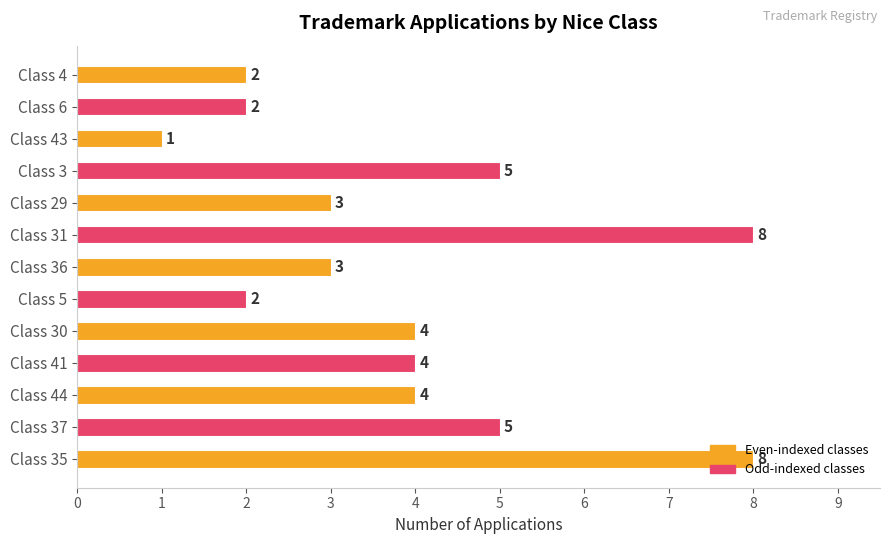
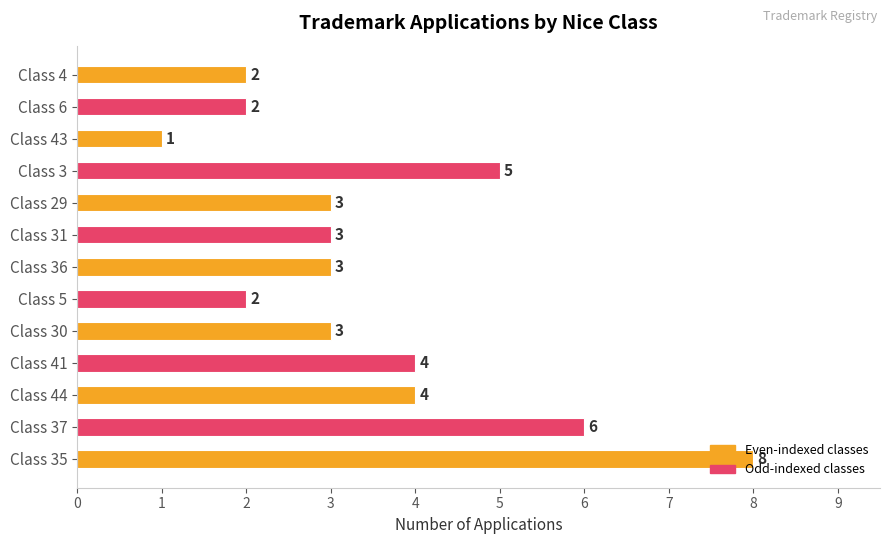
Class 31: 8 -> 3
Class 30: 4 -> 3
Class 37: 5 -> 6
